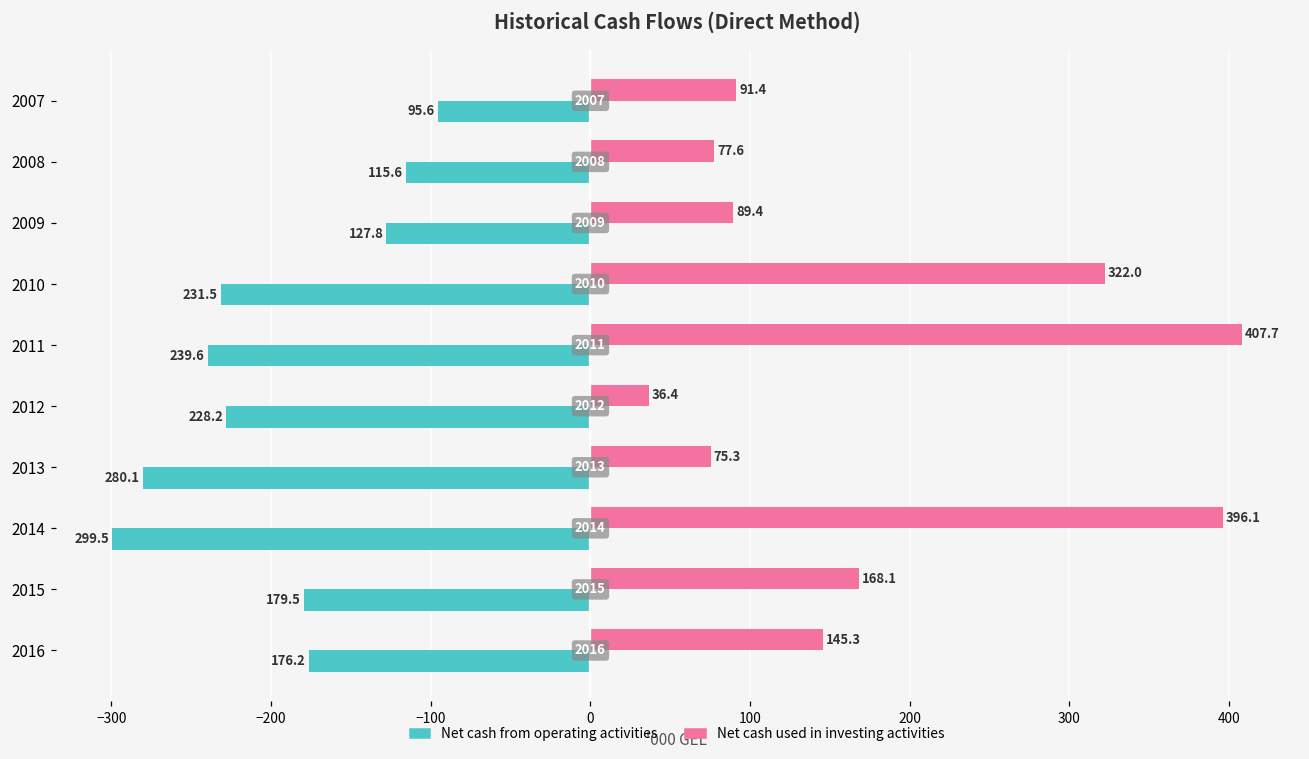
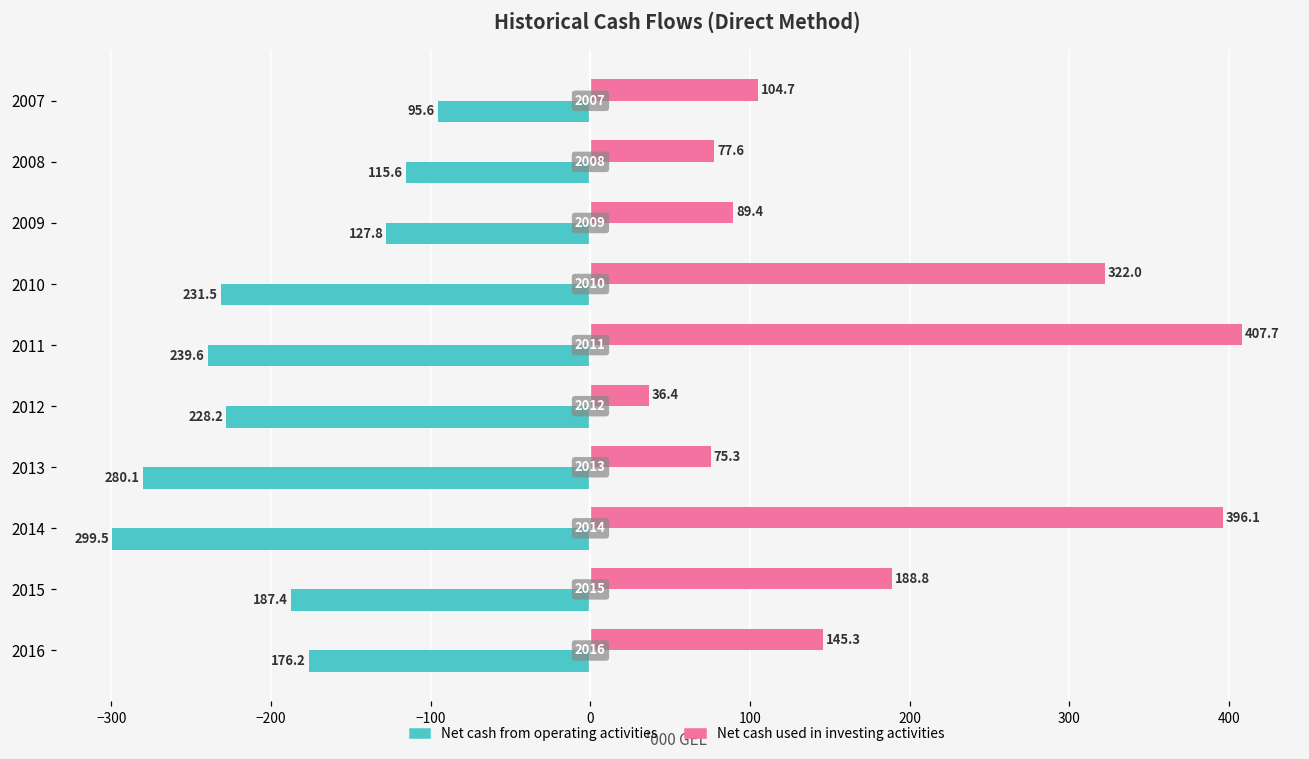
Net cash used in investing activities, 2007: 91.4 -> 104.7
Net cash used in investing activities, 2015: 168.1 -> 188.8
Net cash from operating activities, 2015: 179.5 -> 187.4
